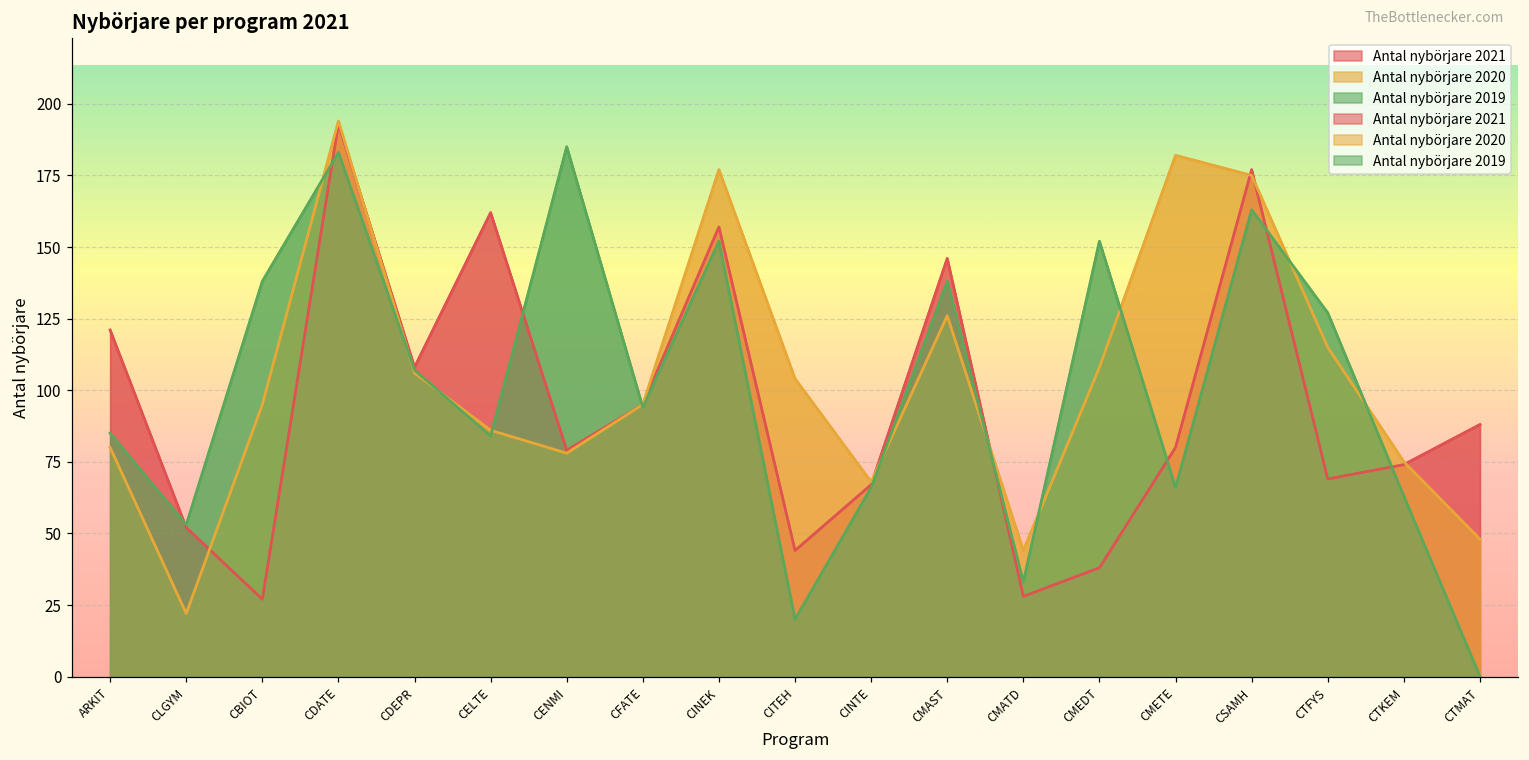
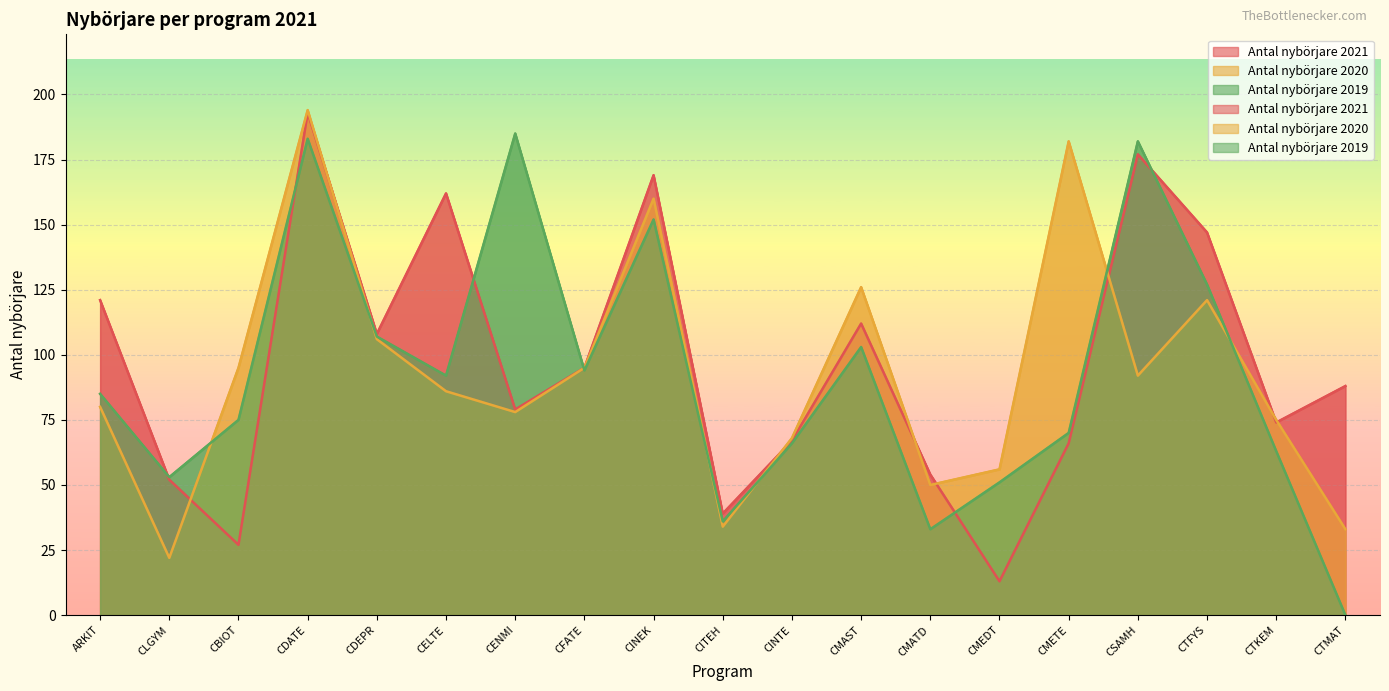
Antal nybörjare 2019, CBIOT: 138 -> 75
Antal nybörjare 2019, CELTE: 84 -> 92
Antal nybörjare 2021, CINEK: 157 -> 169
Antal nybörjare 2020, CINEK: 177 -> 160
Antal nybörjare 2021, CITEH: 44 -> 39
Antal nybörjare 2020, CITEH: 104 -> 34
Antal nybörjare 2019, CITEH: 20 -> 36
Antal nybörjare 2021, CMAST: 146 -> 112
Antal nybörjare 2019, CMAST: 138 -> 103
Antal nybörjare 2021, CMATD: 28 -> 54
Antal nybörjare 2020, CMATD: 44 -> 50
Antal nybörjare 2021, CMEDT: 38 -> 13
Antal nybörjare 2020, CMEDT: 108 -> 56
Antal nybörjare 2019, CMEDT: 152 -> 51
Antal nybörjare 2021, CMETE: 80 -> 66
Antal nybörjare 2019, CMETE: 66 -> 70
Antal nybörjare 2020, CSAMH: 175 -> 92
Antal nybörjare 2019, CSAMH: 163 -> 182
Antal nybörjare 2021, CTFYS: 69 -> 147
Antal nybörjare 2020, CTFYS: 115 -> 121
Antal nybörjare 2020, CTMAT: 48 -> 33
